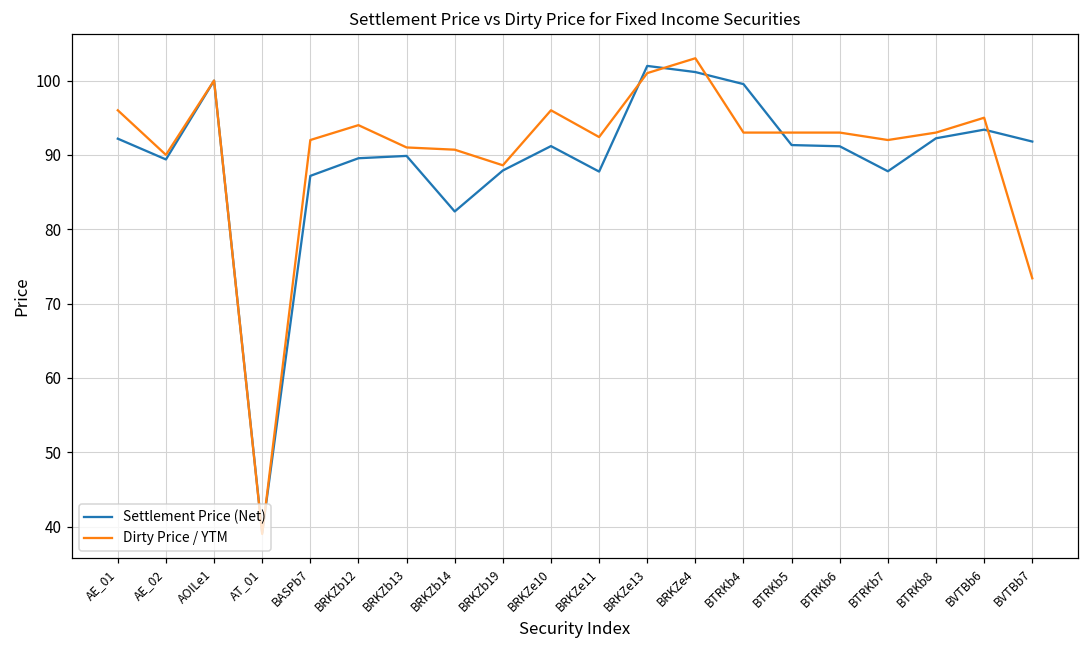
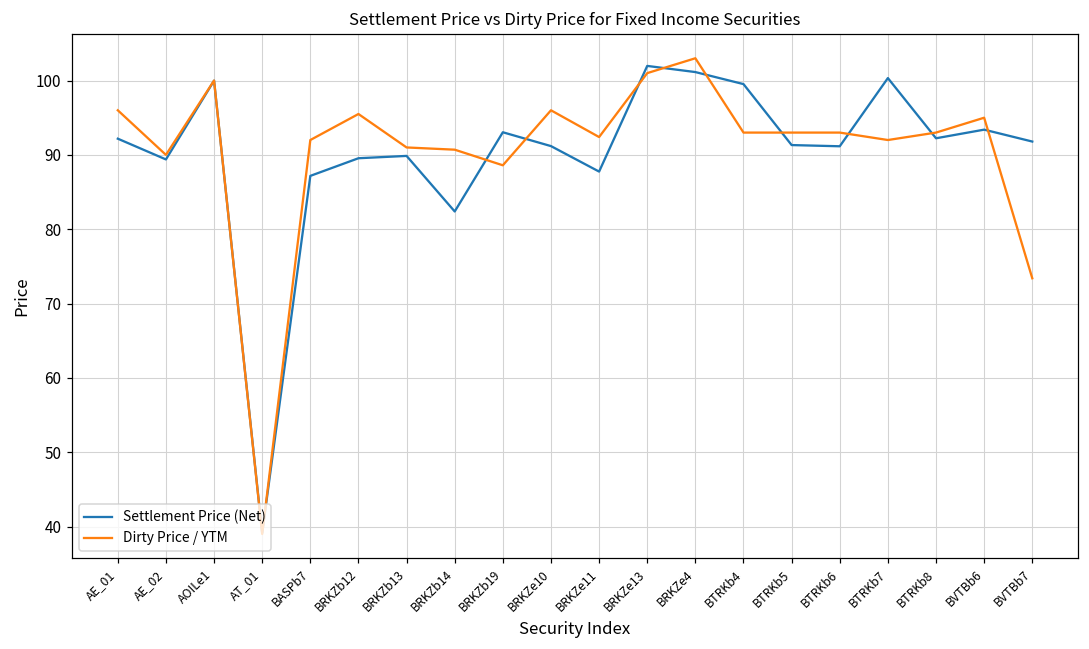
Dirty Price / YTM, BRKZb12: 94 -> 96
Settlement Price (Net), BRKZb19: 88 -> 93
Settlement Price (Net), BTRKb7: 88 -> 100
